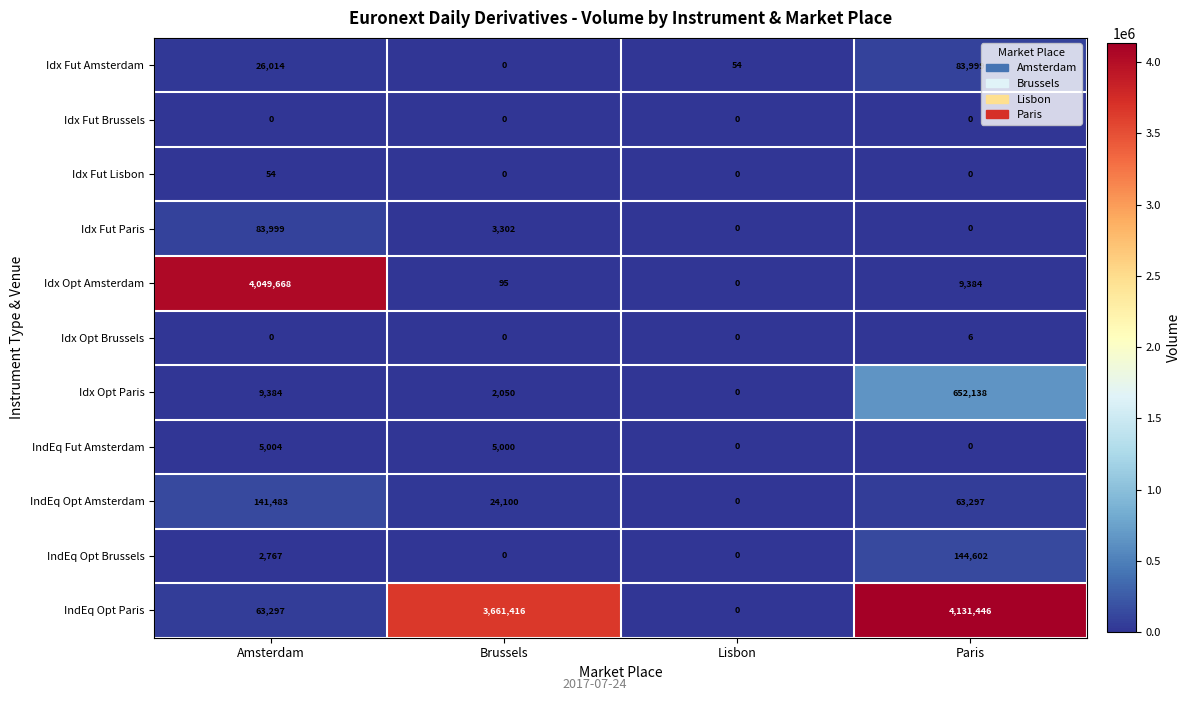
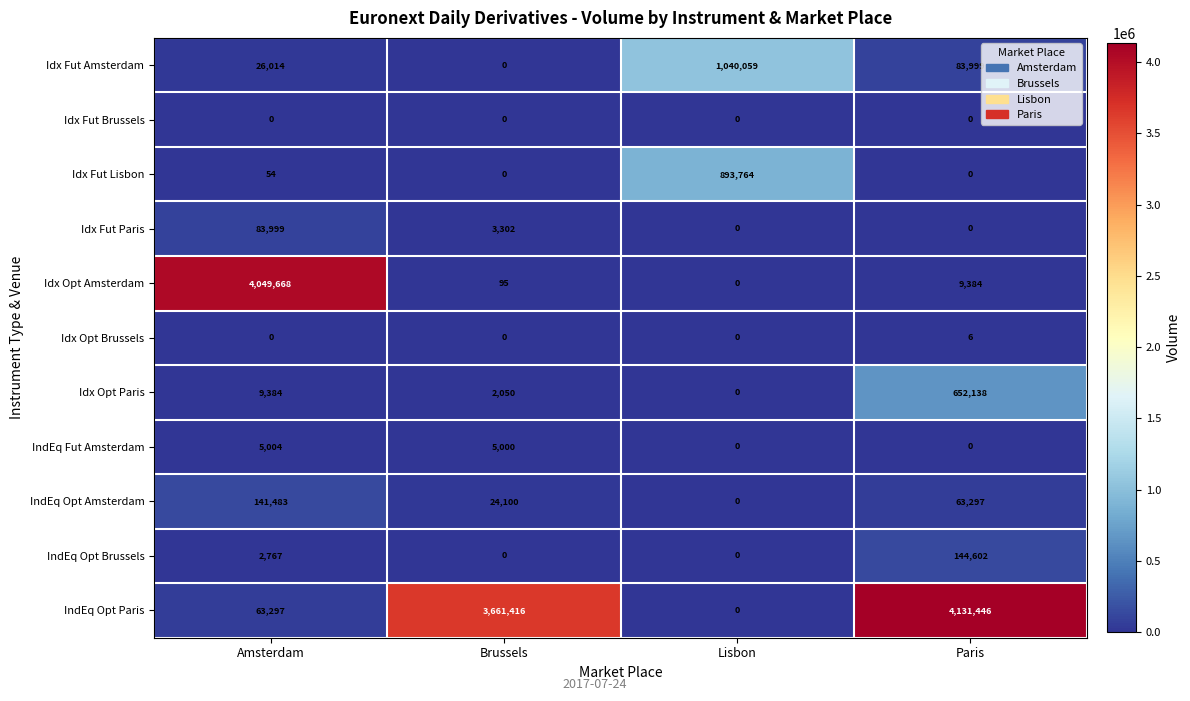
Idx Fut Amsterdam, Lisbon: 54 -> 1,040,059
Idx Fut Lisbon, Lisbon: 0 -> 893,764
